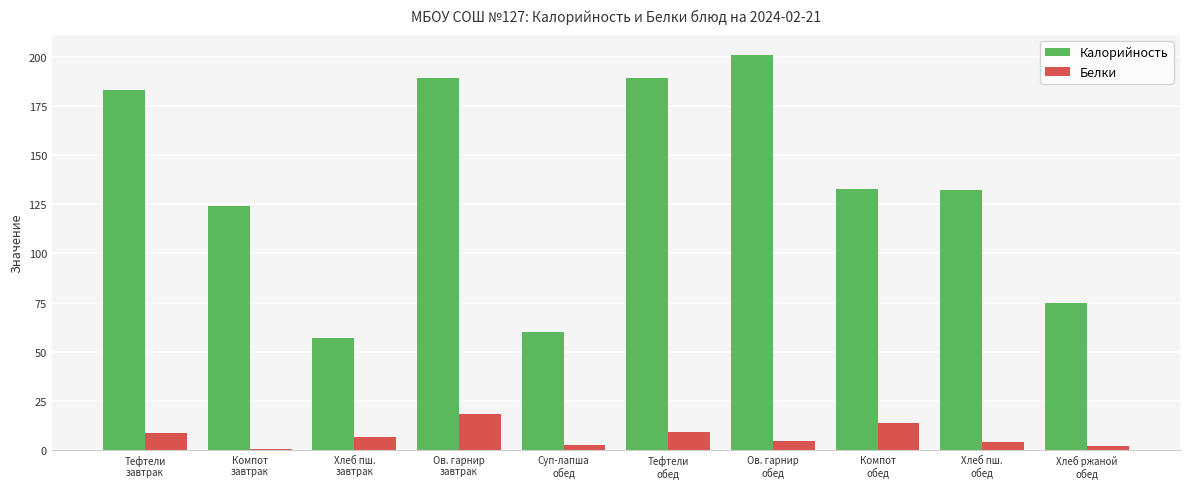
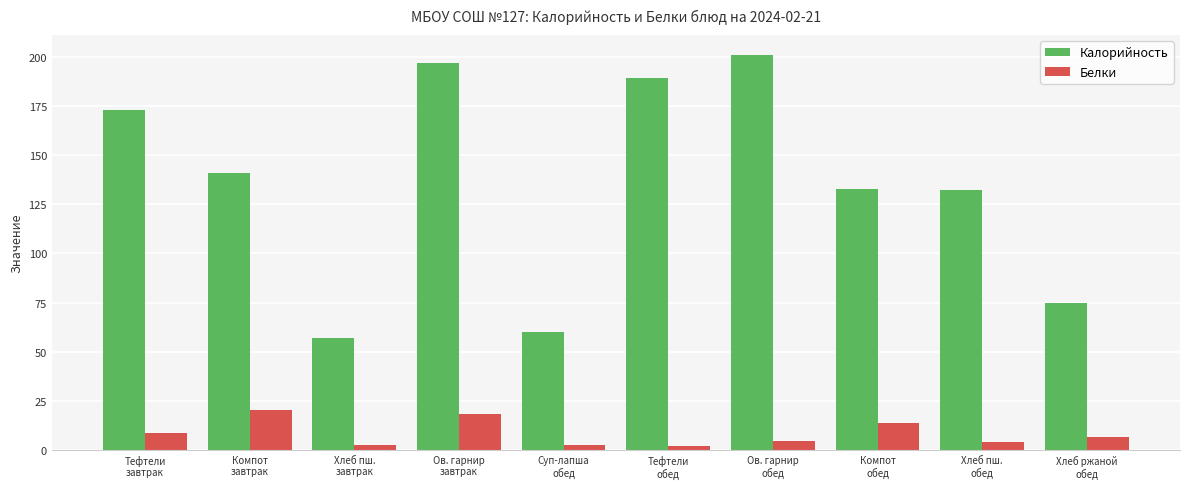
Калорийность, Тефтели завтрак: 183 -> 173
Калорийность, Компот завтрак: 124 -> 141
Белки, Компот завтрак: 1 -> 21
Белки, Хлеб пш. завтрак: 6 -> 2
Калорийность, Ов. гарнир завтрак: 189 -> 197
Белки, Тефтели обед: 9 -> 2
Белки, Хлеб ржаной обед: 2 -> 6
